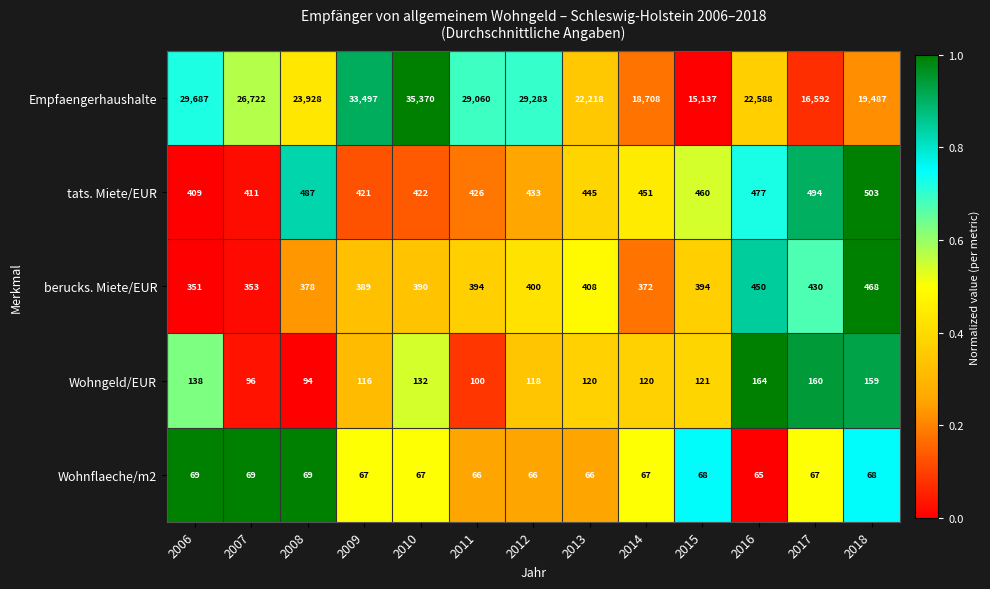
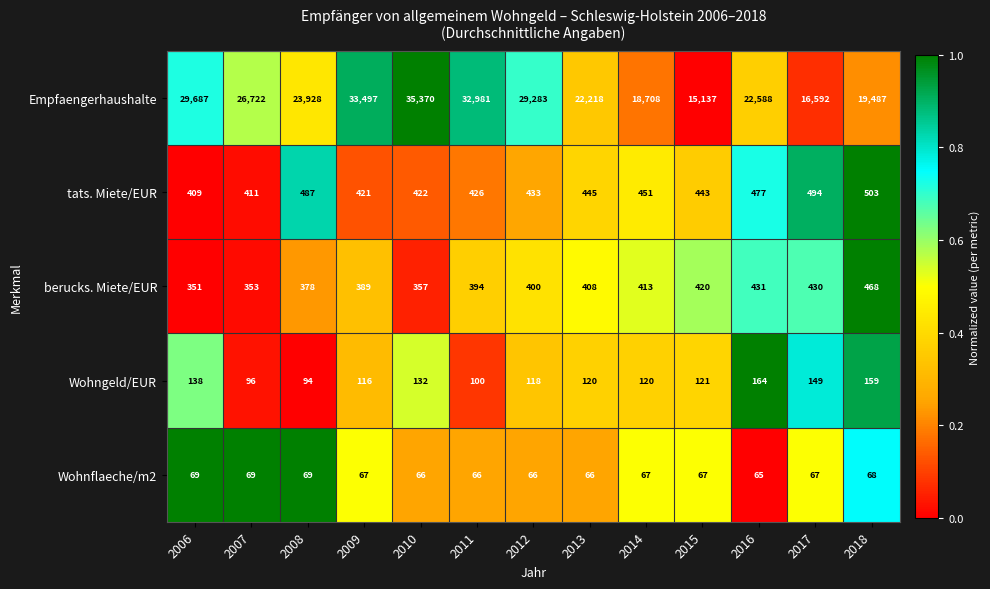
Empfaengerhaushalte, 2011: 29,060 -> 32,981
tats. Miete/EUR, 2015: 460 -> 443
berucks. Miete/EUR, 2010: 390 -> 357
berucks. Miete/EUR, 2014: 372 -> 413
berucks. Miete/EUR, 2015: 394 -> 420
berucks. Miete/EUR, 2016: 450 -> 431
Wohngeld/EUR, 2017: 160 -> 149
Wohnflaeche/m2, 2010: 67 -> 66
Wohnflaeche/m2, 2015: 68 -> 67
